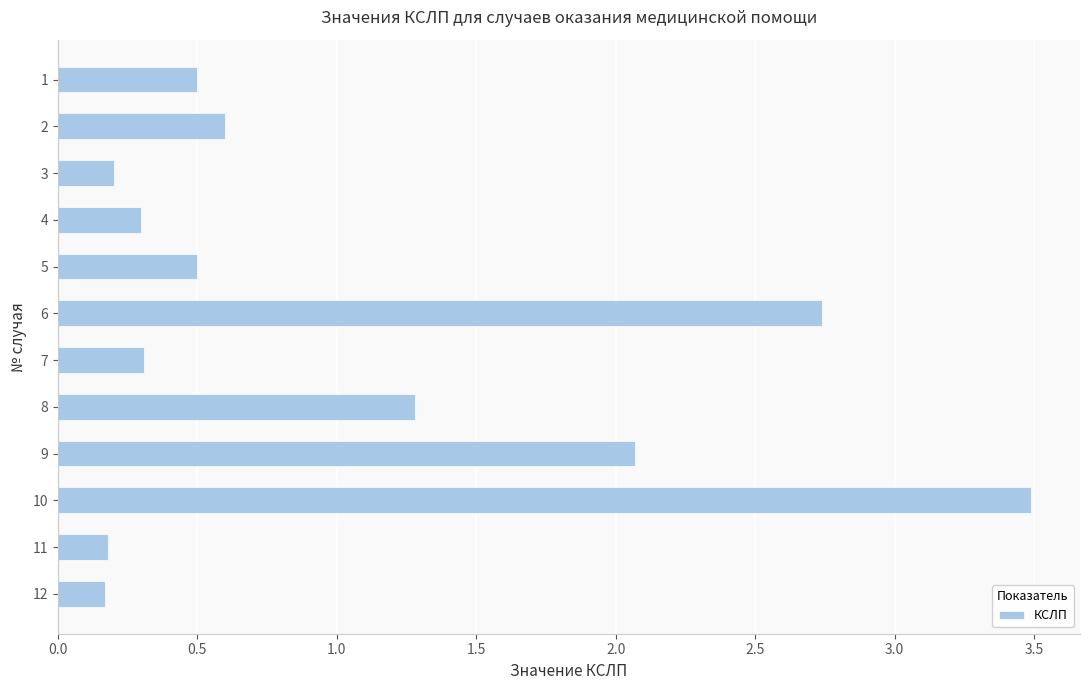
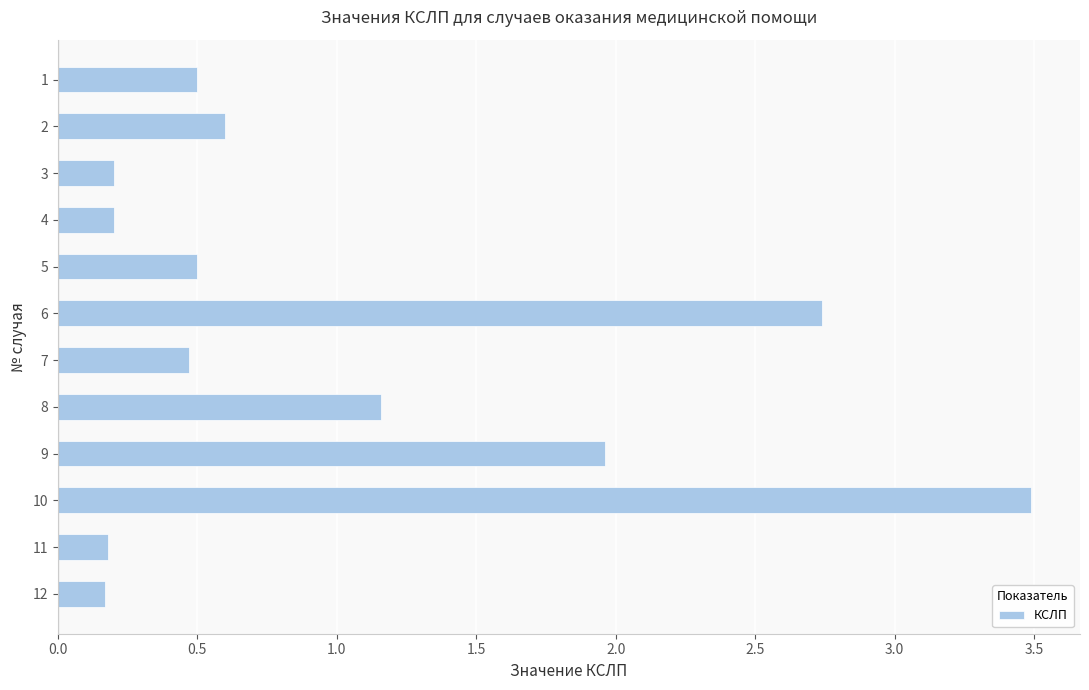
4: 0.3 -> 0.2
7: 0.31 -> 0.47
8: 1.28 -> 1.16
9: 2.07 -> 1.96
